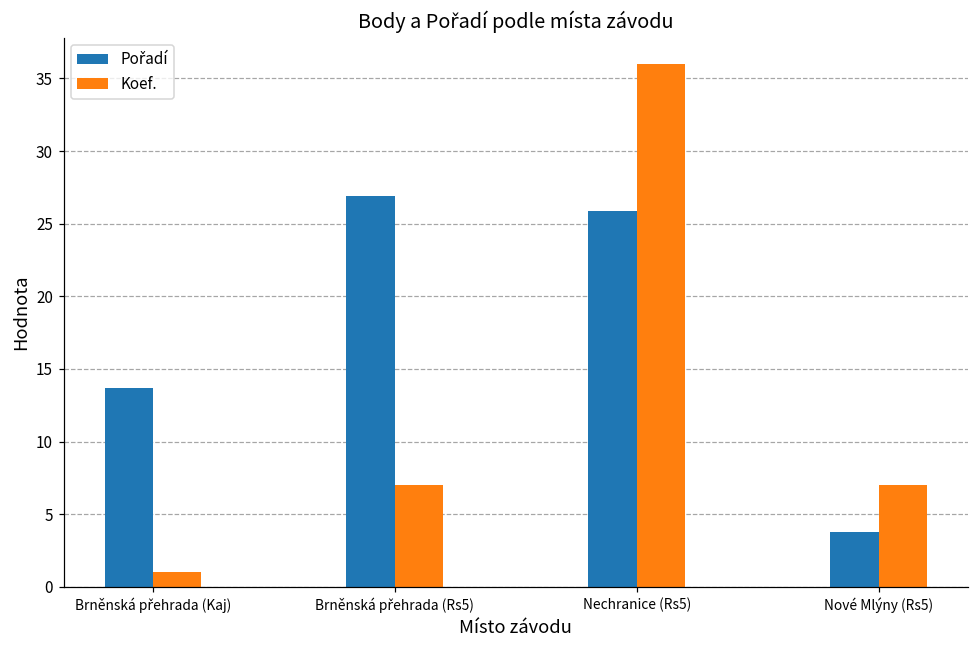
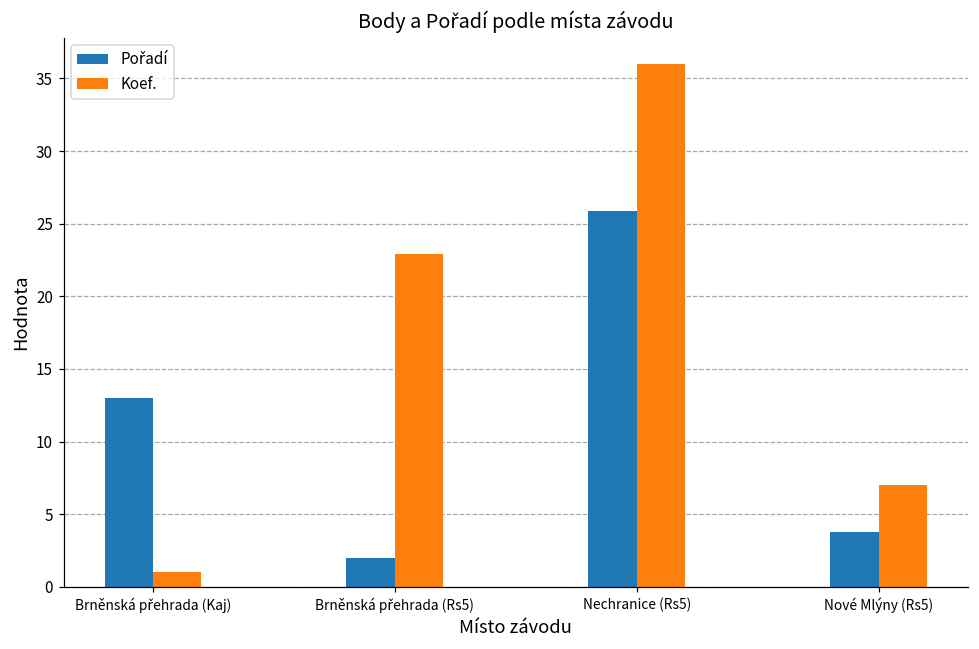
Pořadí, Brněnská přehrada (Kaj): 13.7 -> 13.0
Pořadí, Brněnská přehrada (Rs5): 26.9 -> 2.0
Koef., Brněnská přehrada (Rs5): 7.0 -> 22.9
